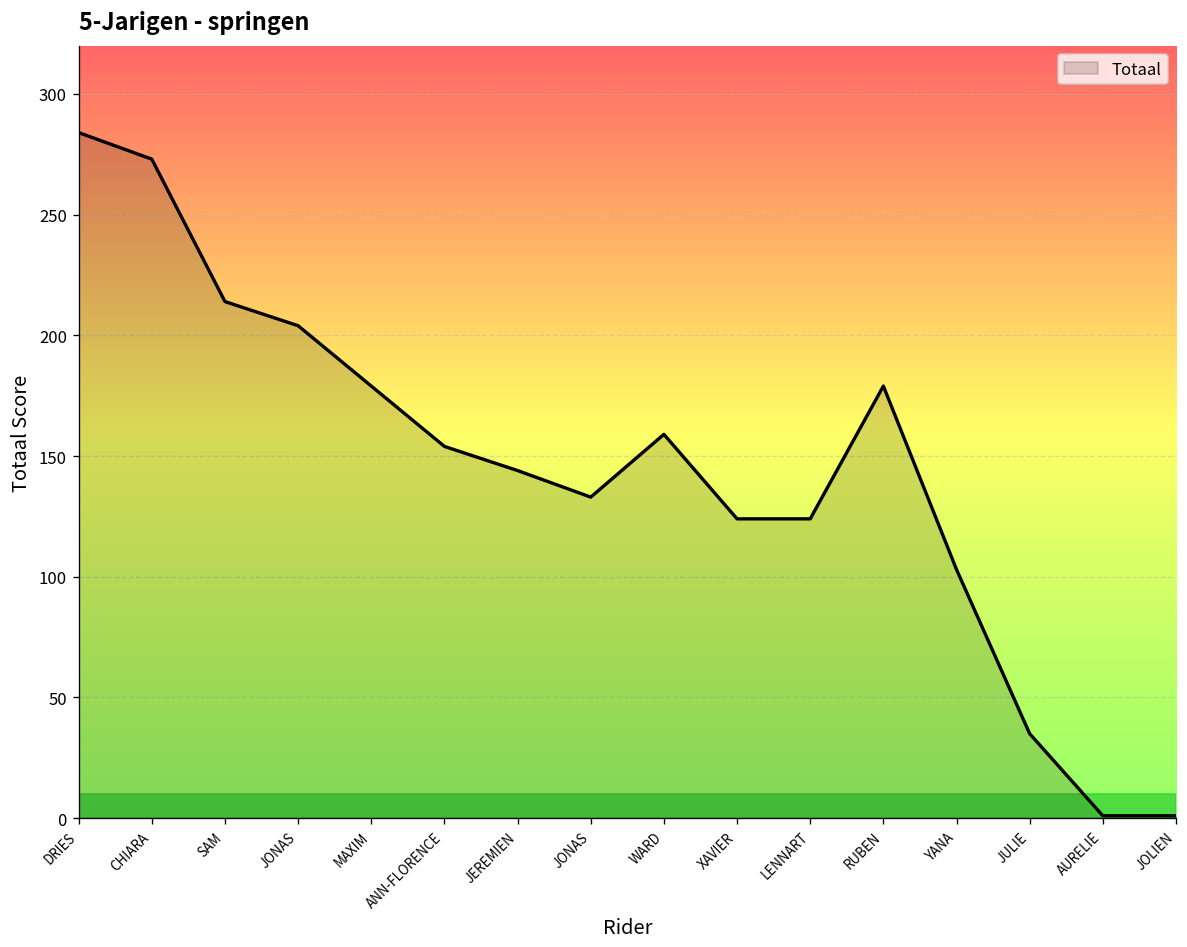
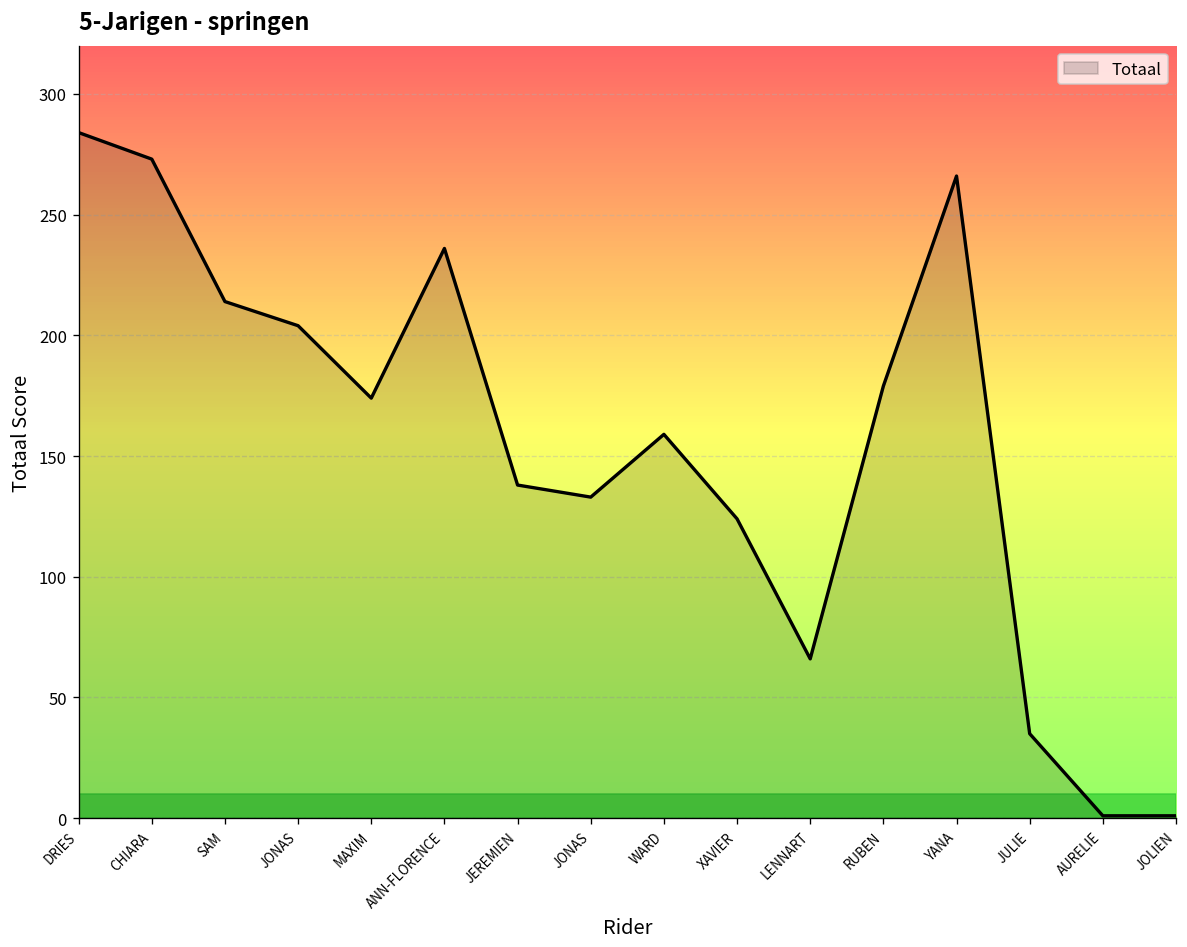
MAXIM: 179 -> 174
ANN-FLORENCE: 154 -> 236
JEREMIEN: 144 -> 138
LENNART: 124 -> 66
YANA: 103 -> 266
